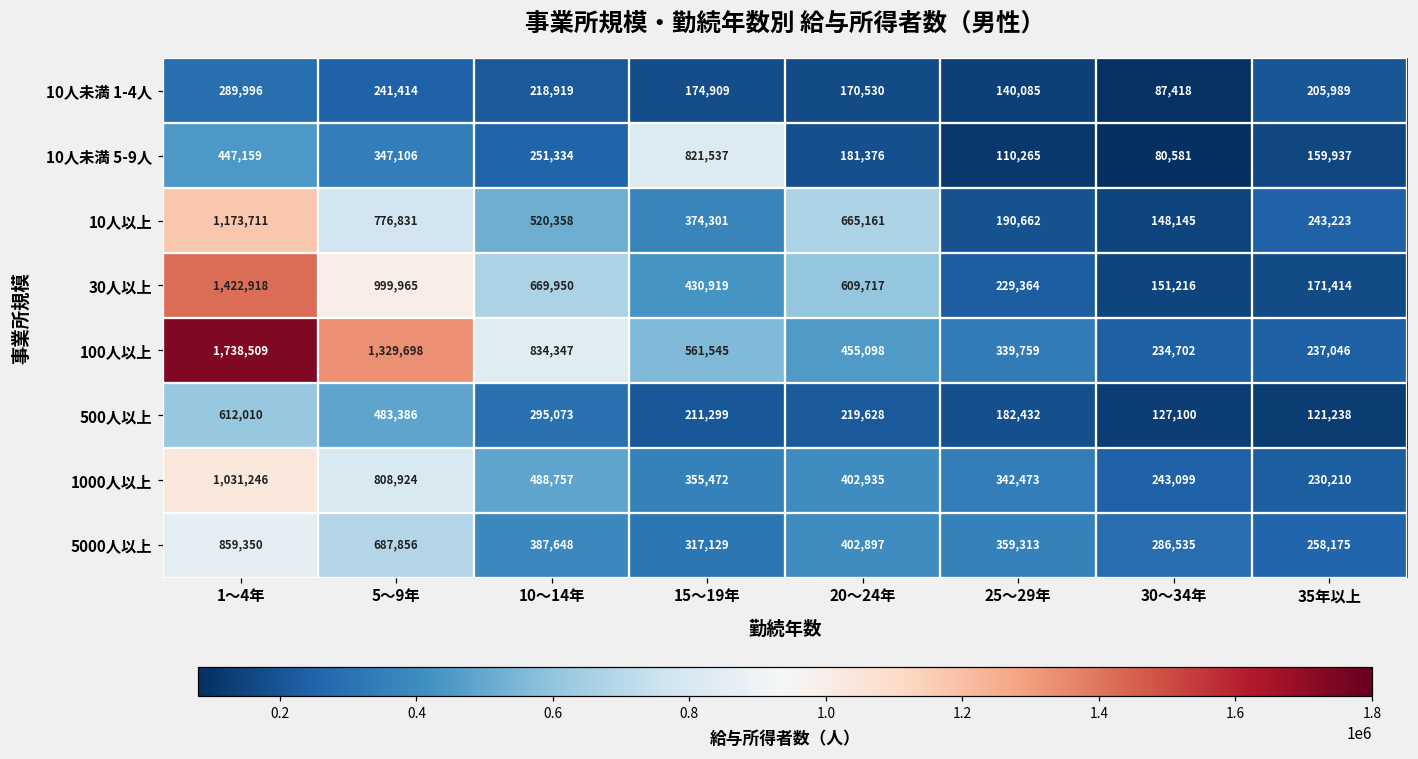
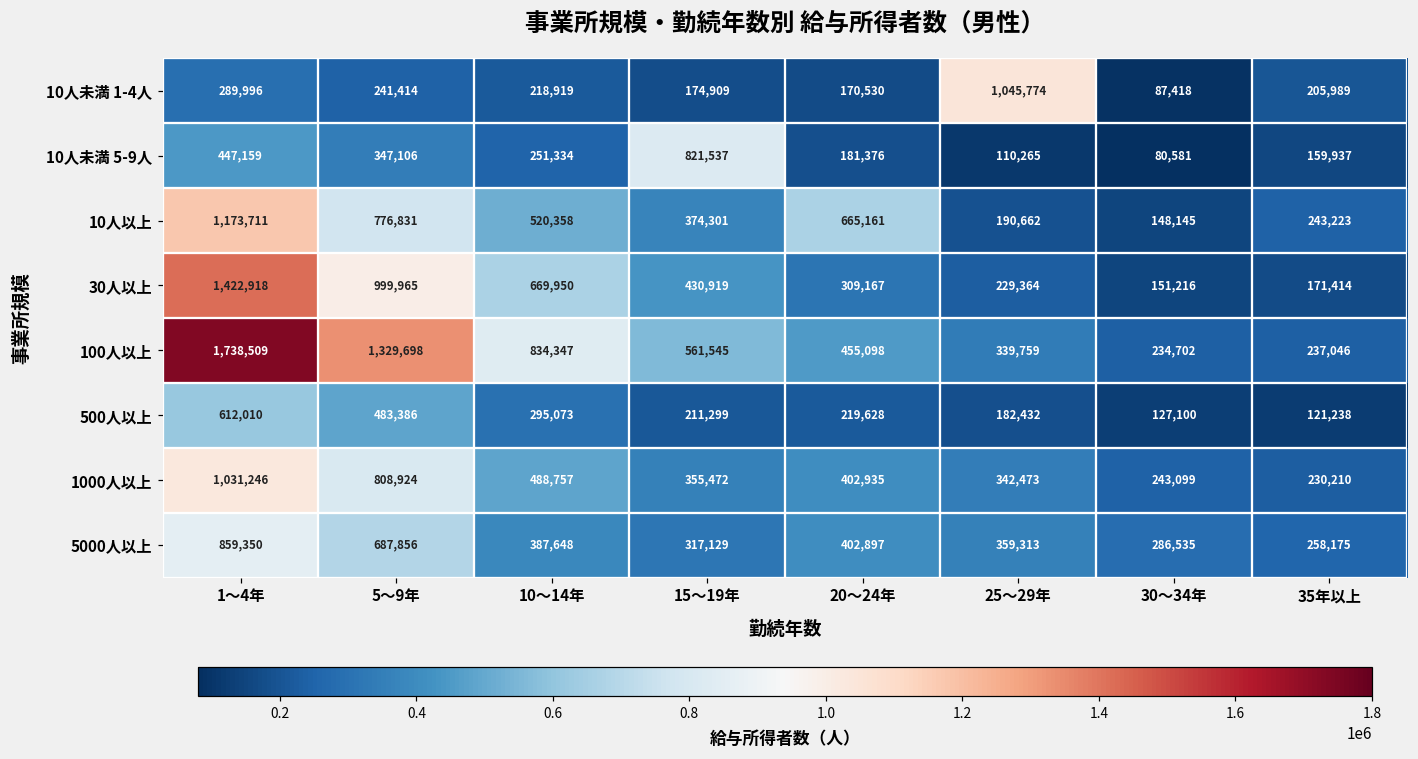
10人未満 1-4人, 25～29年: 140,085 -> 1,045,774
30人以上, 20～24年: 609,717 -> 309,167
